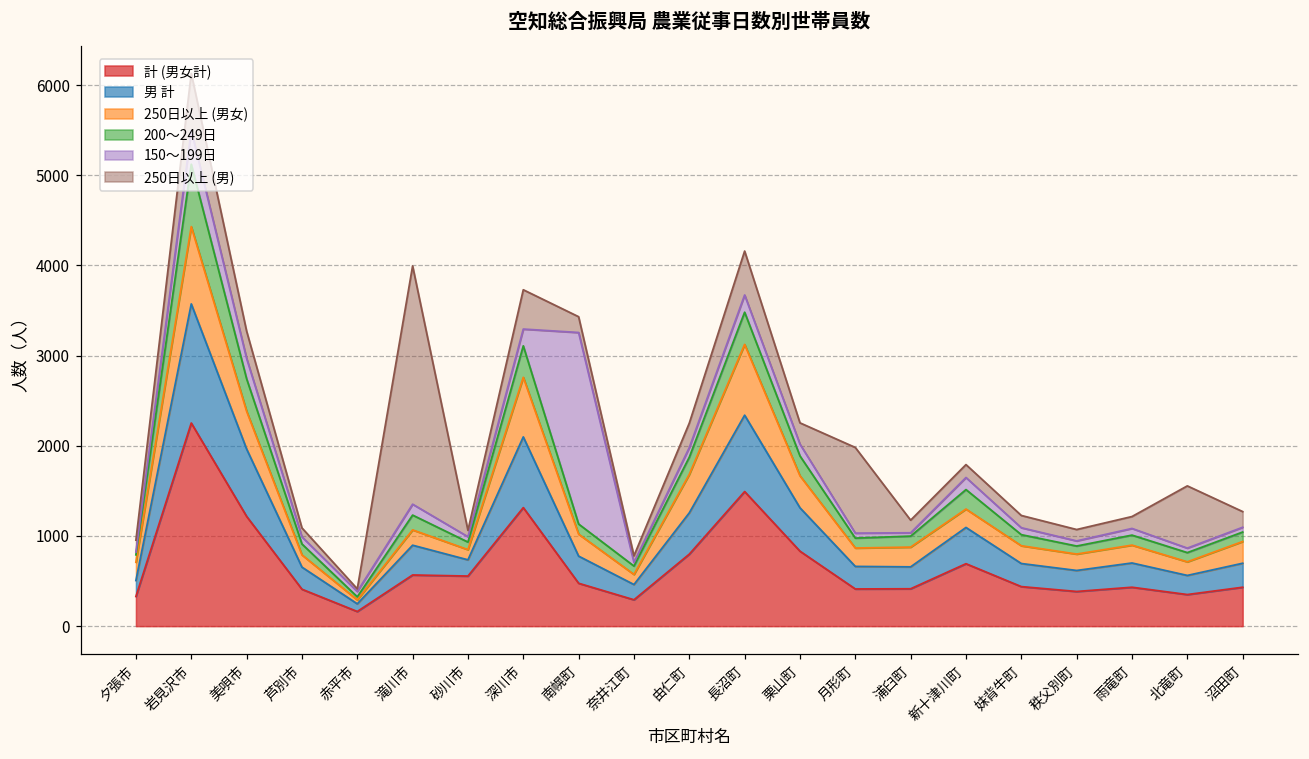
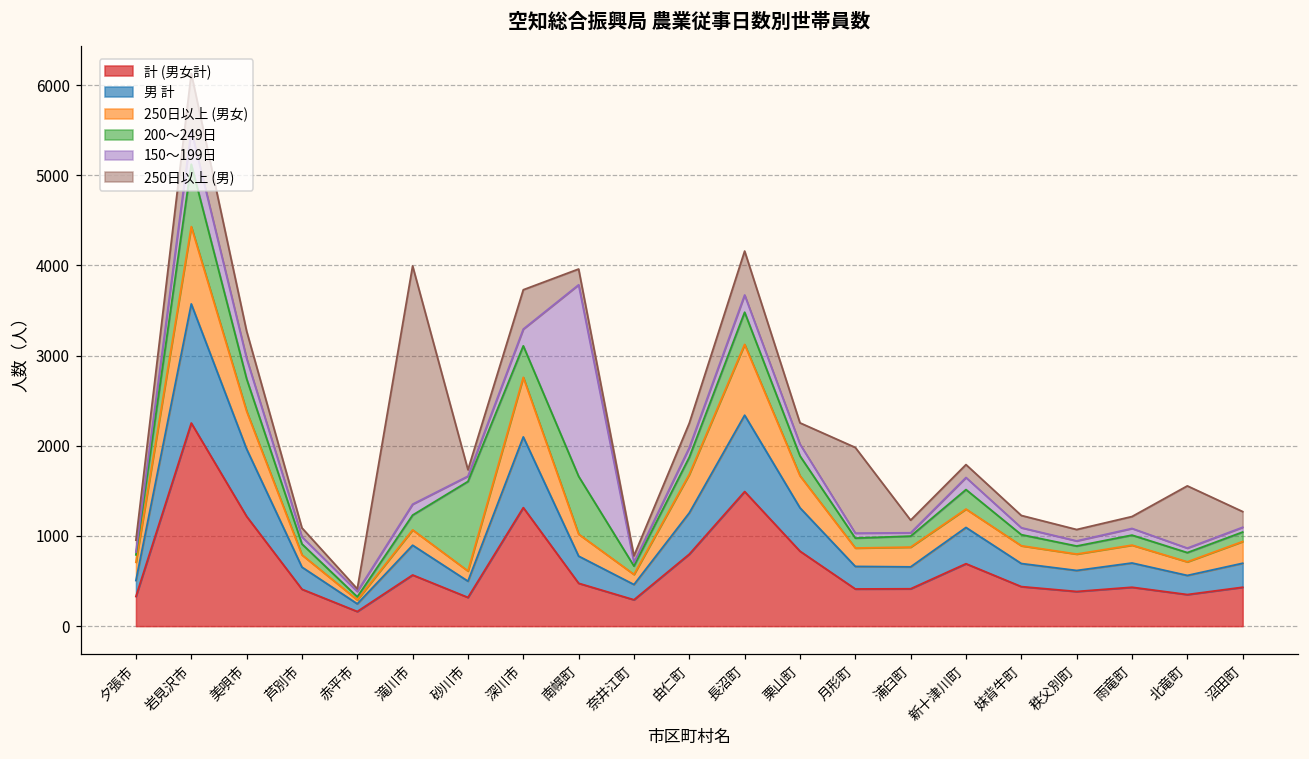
計 (男女計), 砂川市: 600 -> 300
200～249日, 砂川市: 100 -> 1000
200～249日, 南幌町: 100 -> 600
